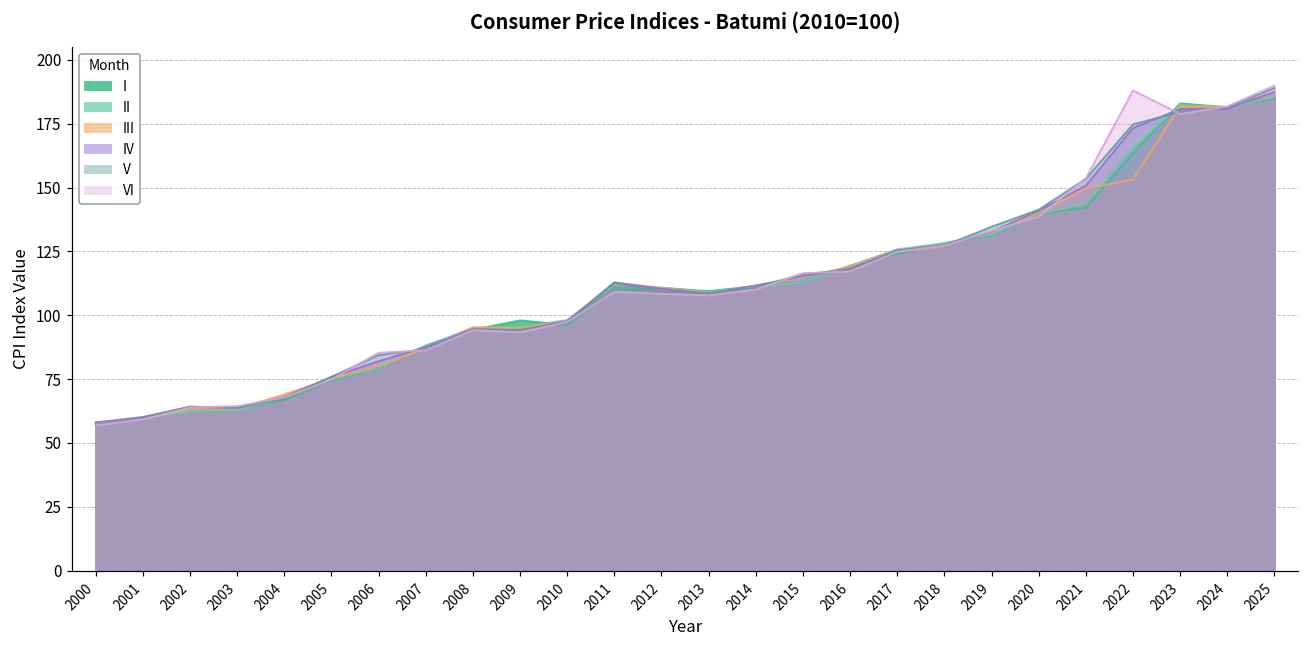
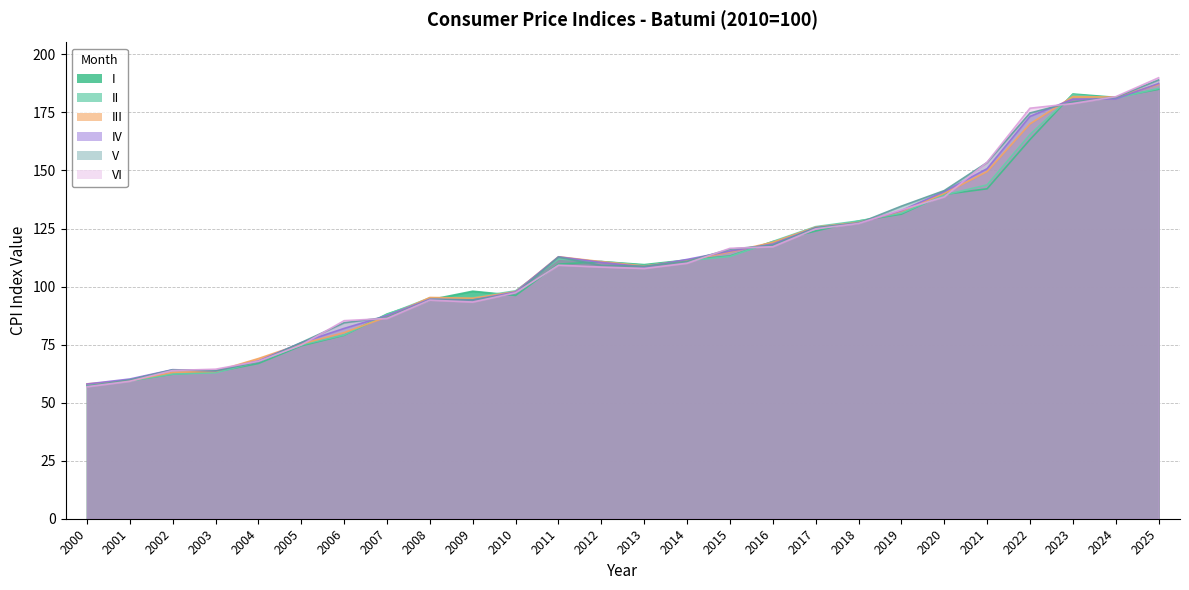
III, 2022: 153 -> 170
VI, 2022: 188 -> 177
